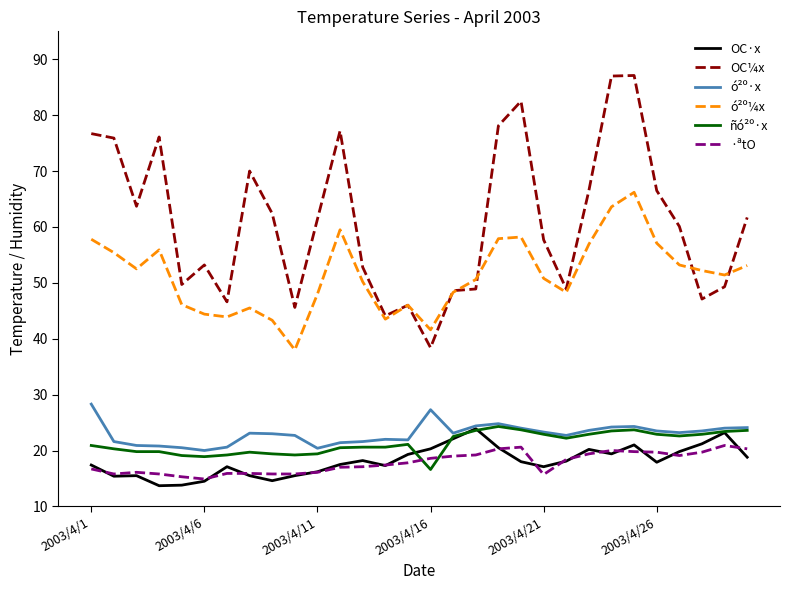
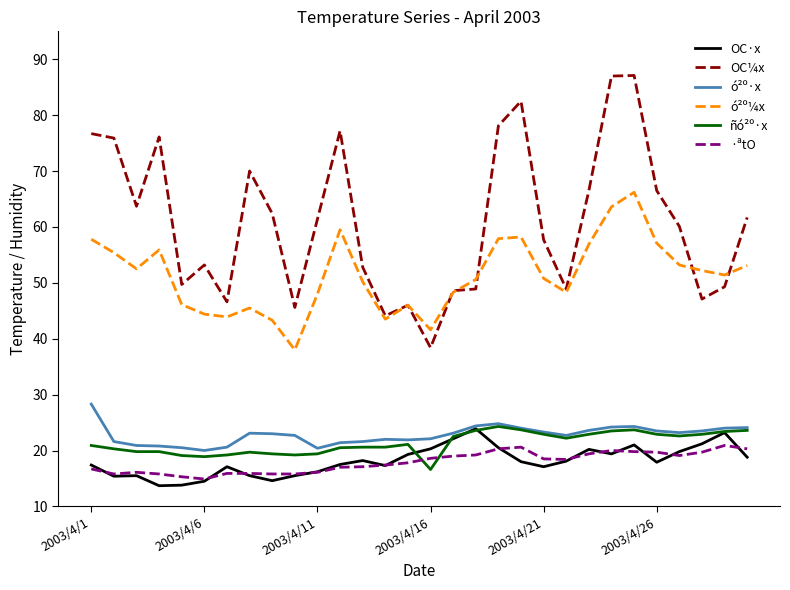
ó²º·x, 2003/4/16: 27 -> 22
·ªtO, 2003/4/21: 16 -> 19
